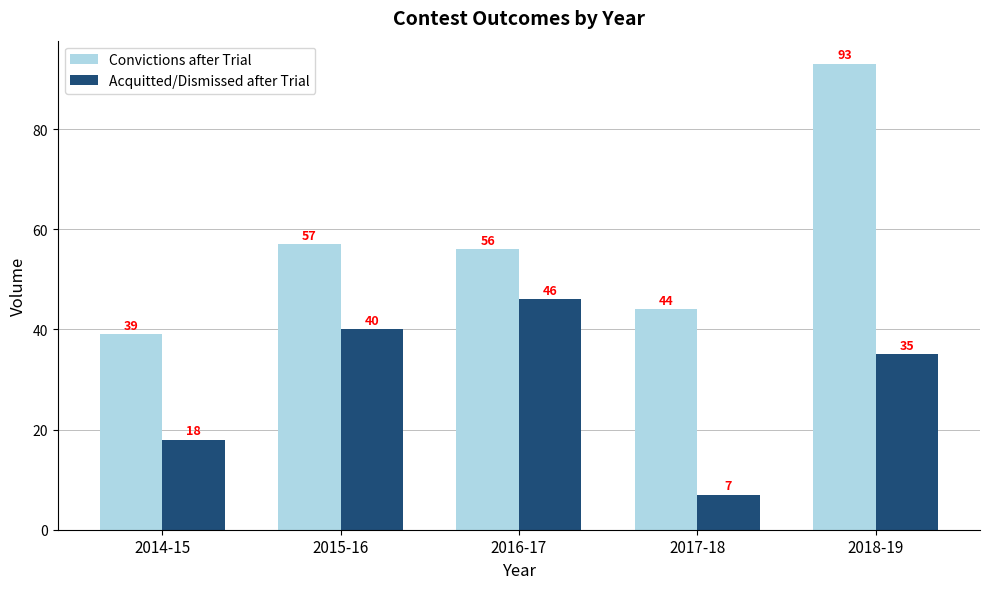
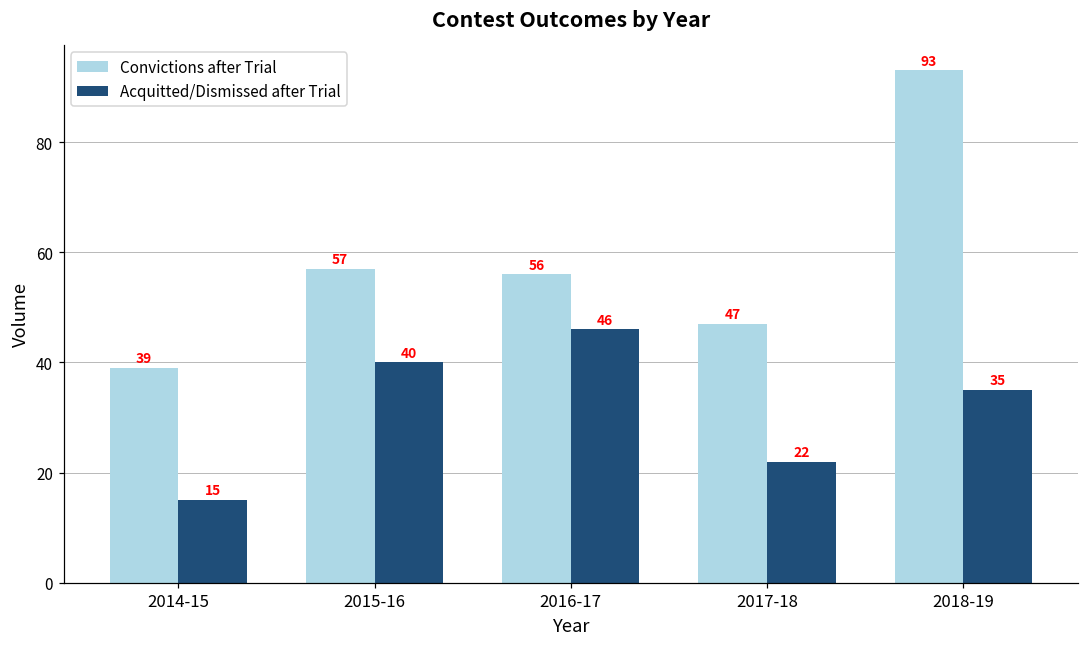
Acquitted/Dismissed after Trial, 2014-15: 18 -> 15
Convictions after Trial, 2017-18: 44 -> 47
Acquitted/Dismissed after Trial, 2017-18: 7 -> 22
